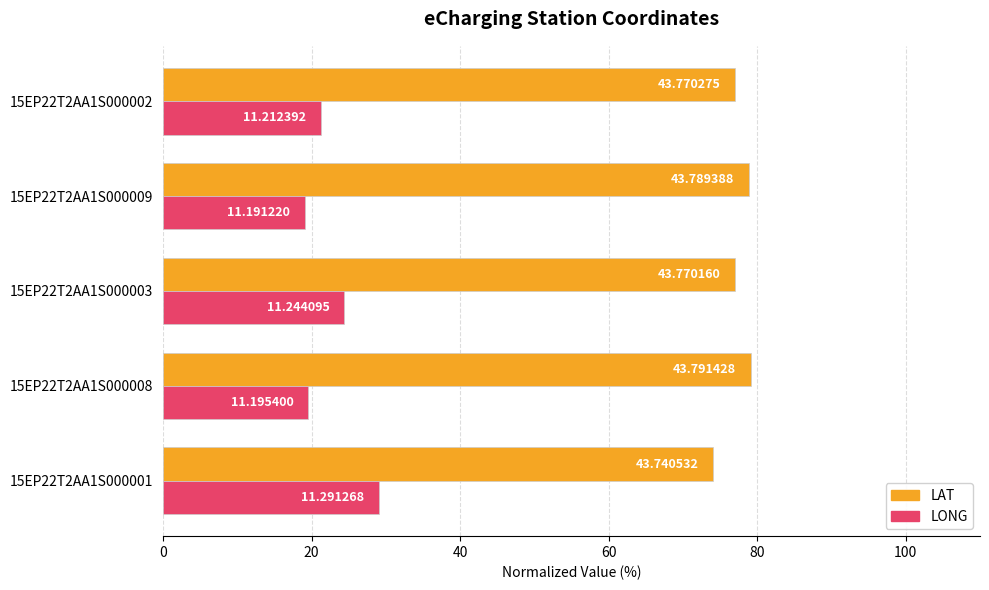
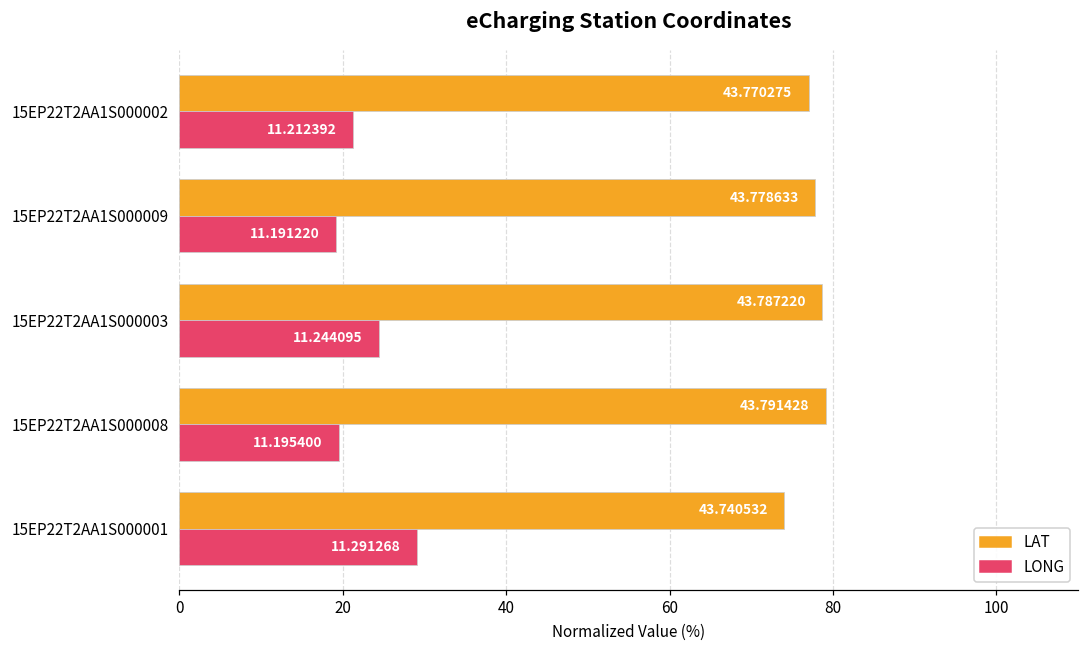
LAT, 15EP22T2AA1S000009: 43.789388 -> 43.778633
LAT, 15EP22T2AA1S000003: 43.770160 -> 43.787220
